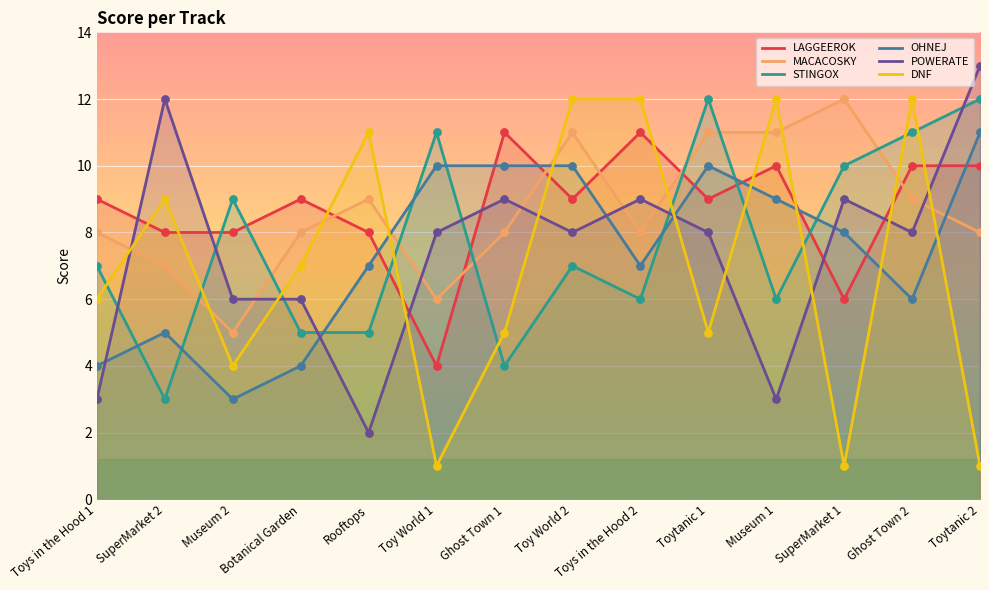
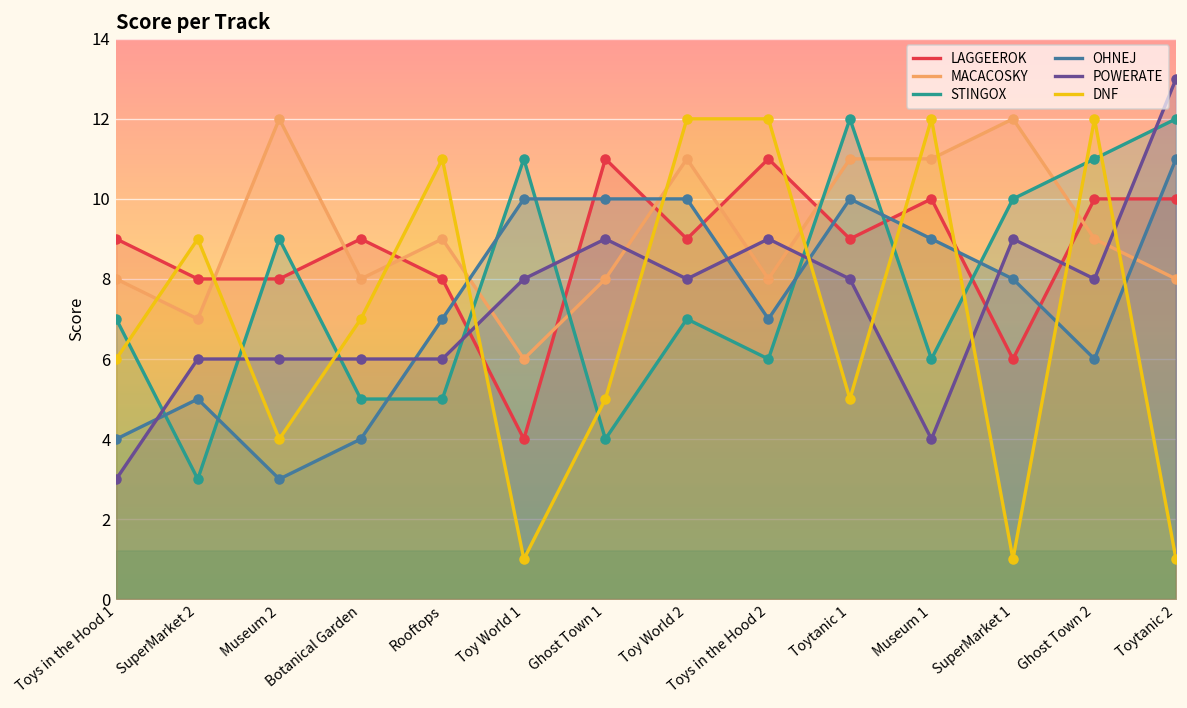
POWERATE, SuperMarket 2: 12 -> 6
MACACOSKY, Museum 2: 5 -> 12
POWERATE, Rooftops: 2 -> 6
POWERATE, Museum 1: 3 -> 4
